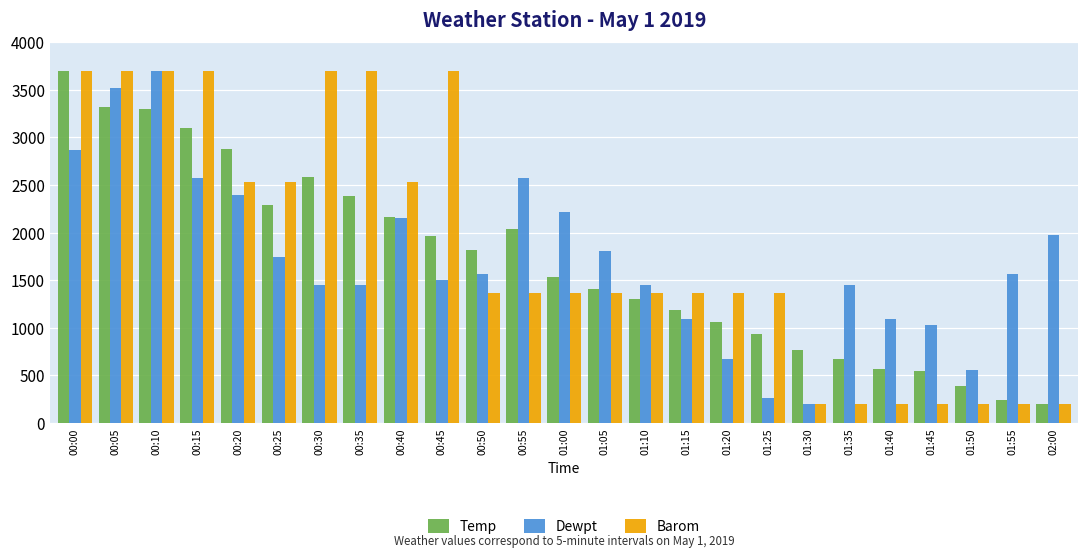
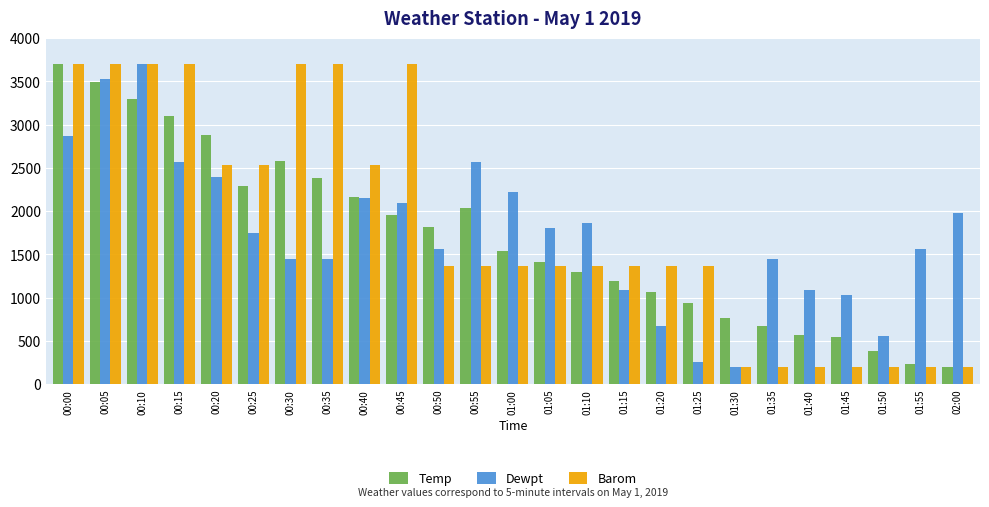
Temp, 00:05: 3300 -> 3500
Dewpt, 00:45: 1500 -> 2100
Dewpt, 01:10: 1400 -> 1900
